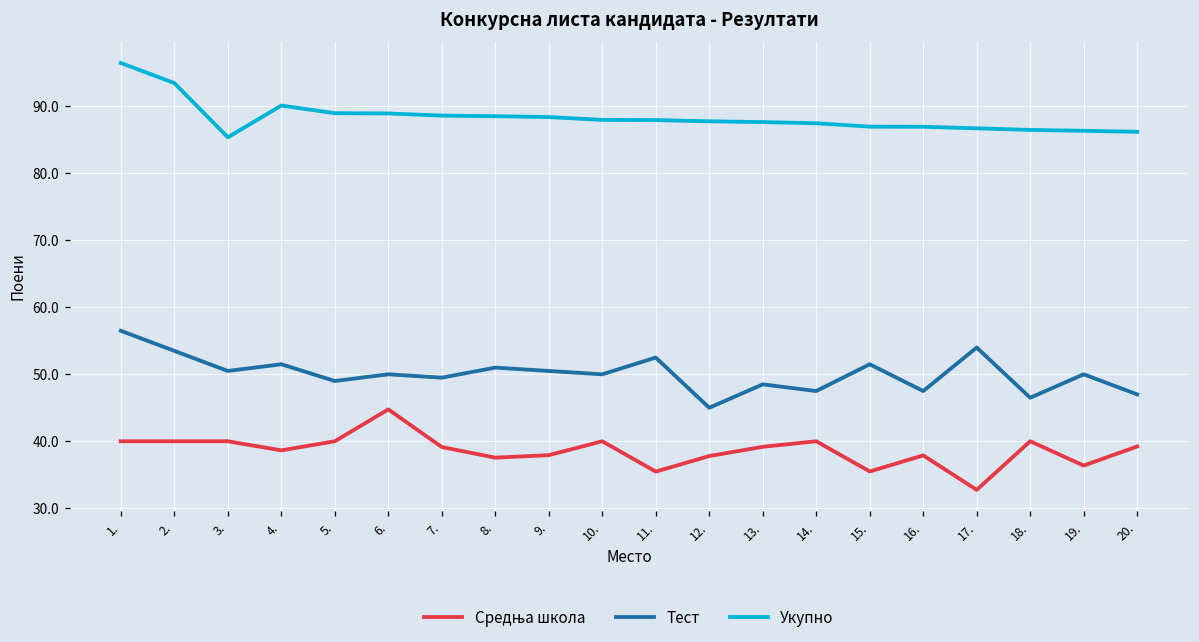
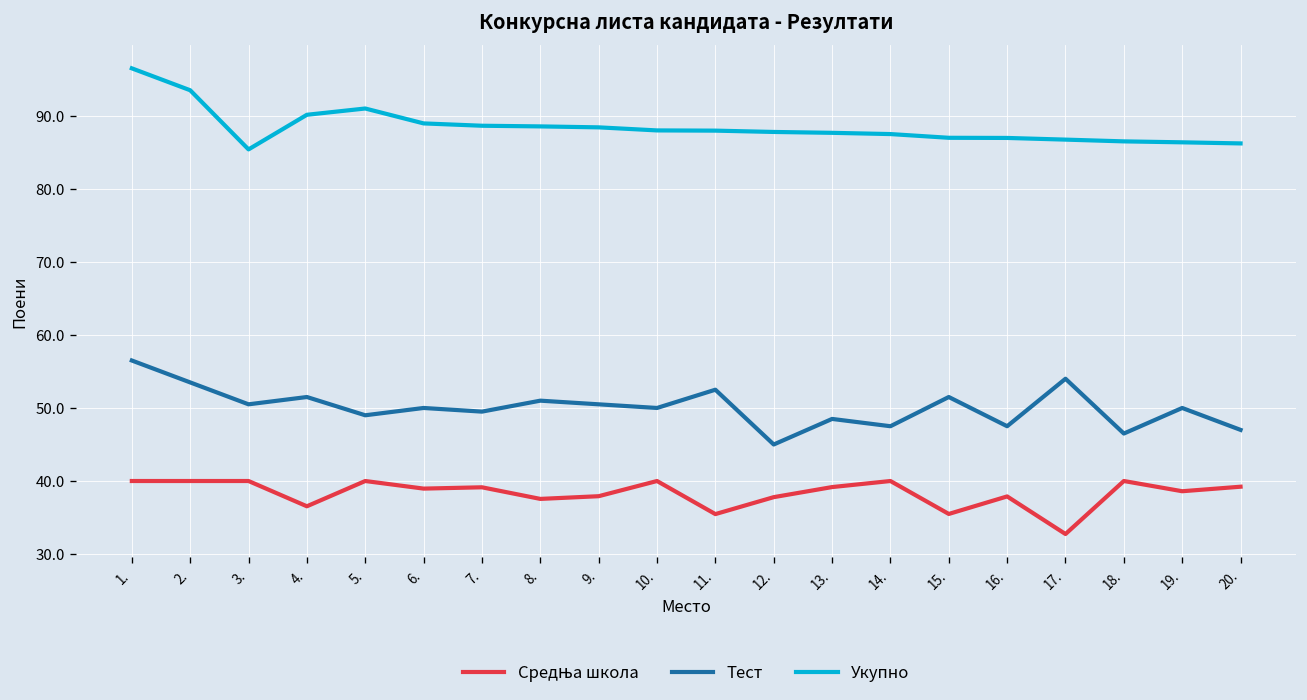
Средња школа, 4.: 39 -> 37
Укупно, 5.: 89 -> 91
Средња школа, 6.: 45 -> 39
Средња школа, 19.: 36 -> 39
